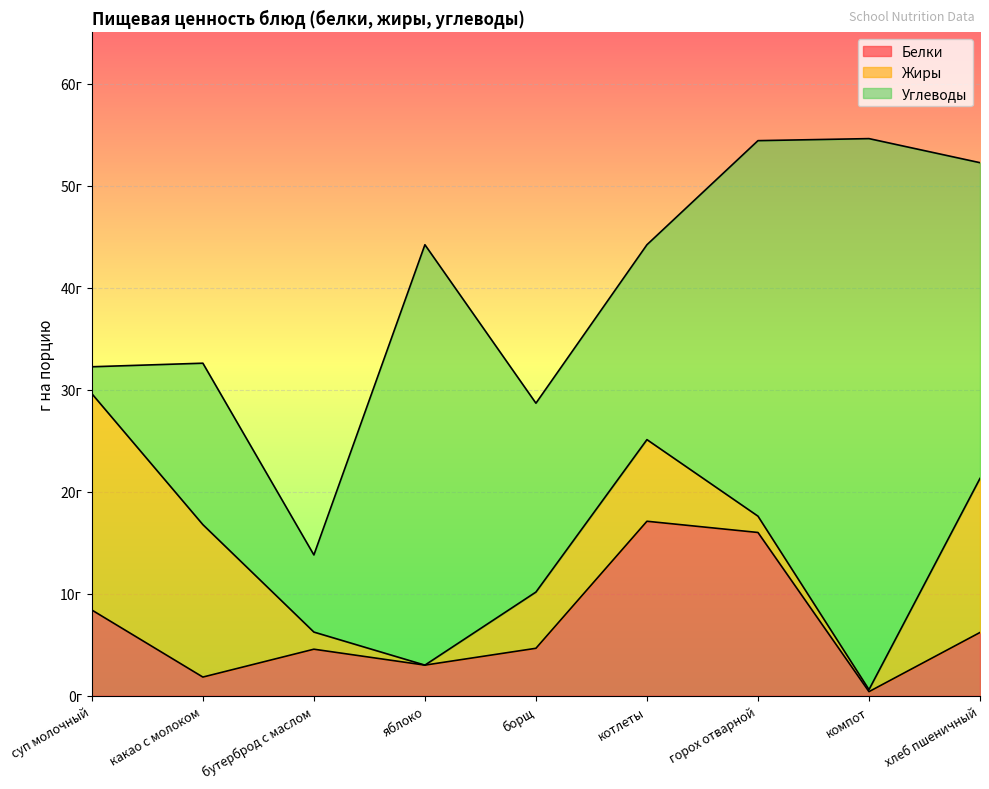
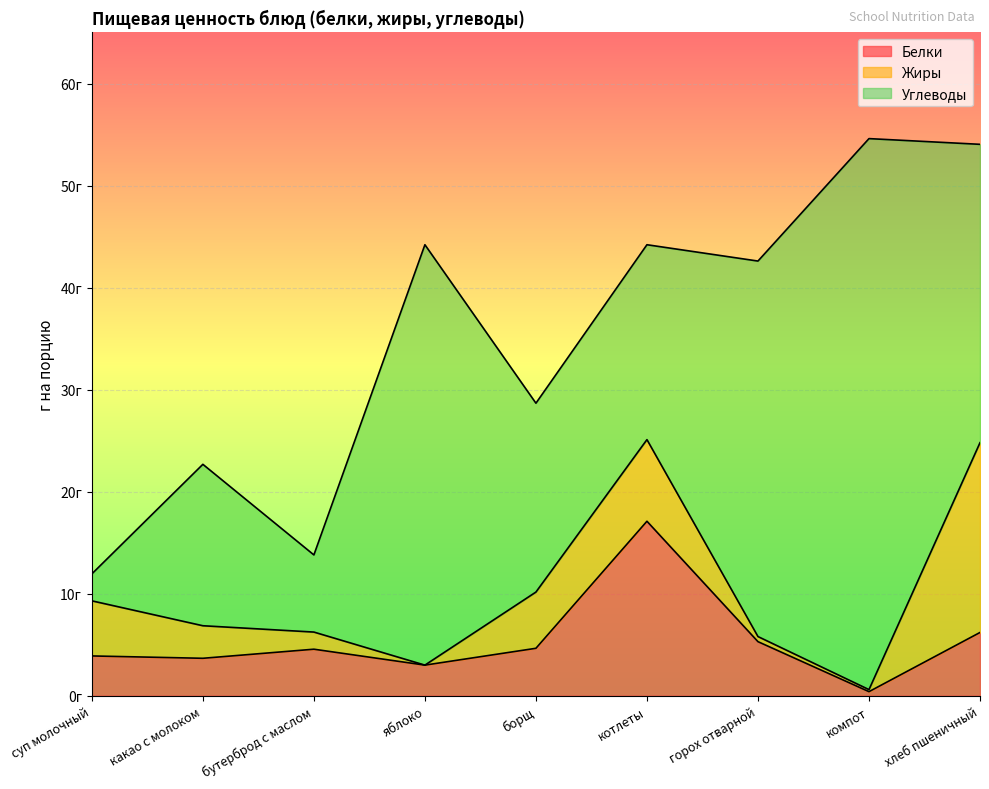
Белки, суп молочный: 8.4г -> 3.9г
Жиры, суп молочный: 21.2г -> 5.4г
Белки, какао с молоком: 1.8г -> 3.7г
Жиры, какао с молоком: 14.9г -> 3.2г
Белки, горох отварной: 16.0г -> 5.3г
Жиры, горох отварной: 1.6г -> 0.5г
Жиры, хлеб пшеничный: 15.1г -> 18.6г
Углеводы, хлеб пшеничный: 30.9г -> 29.2г
